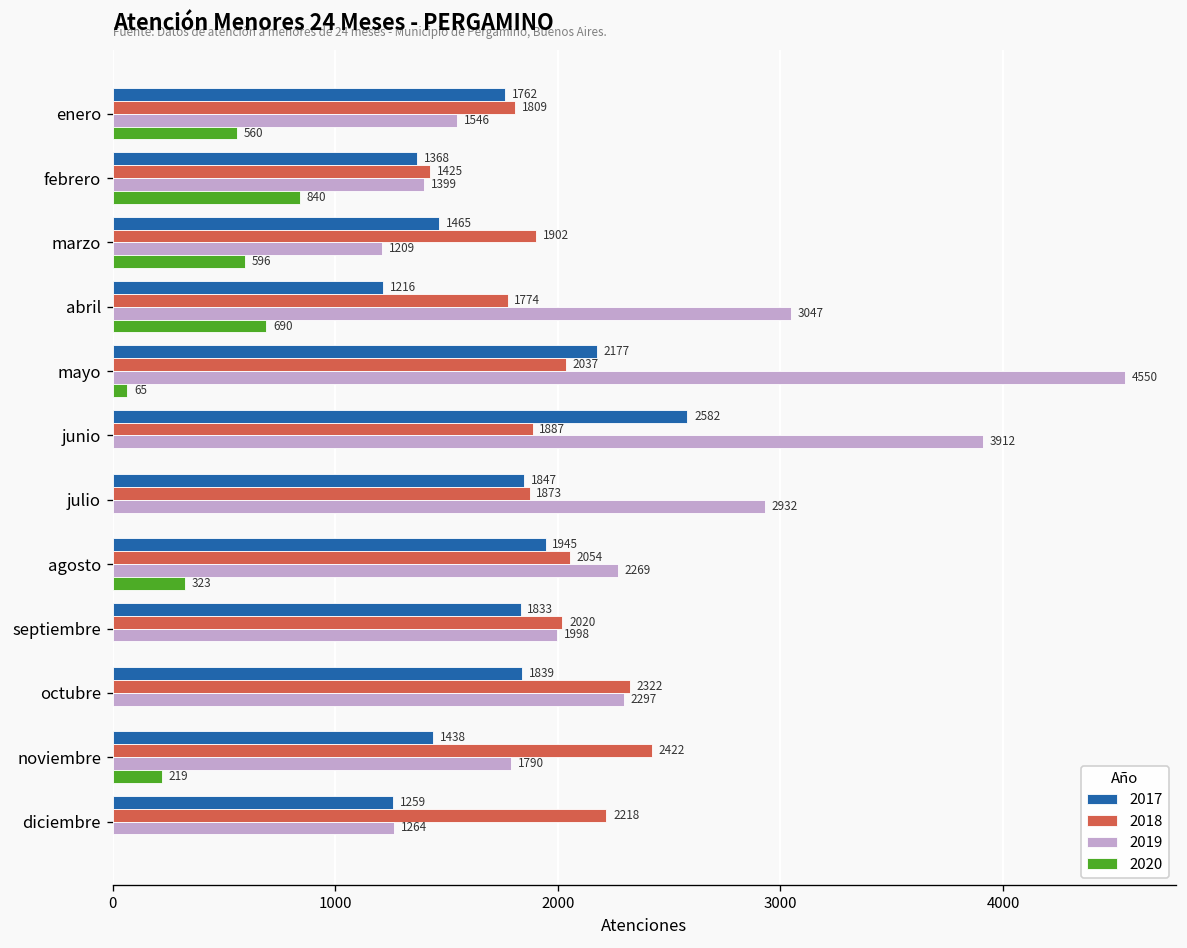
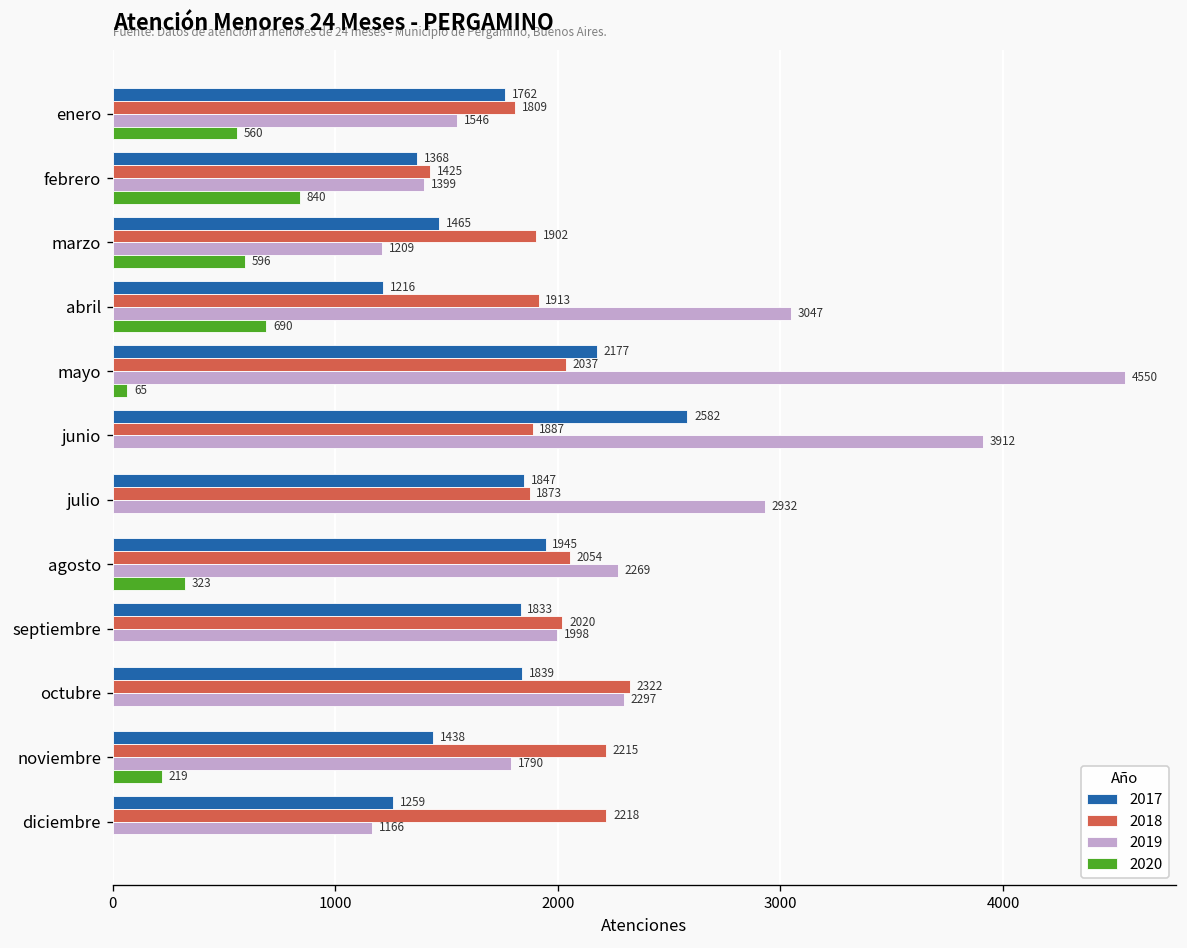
2018, abril: 1774 -> 1913
2018, noviembre: 2422 -> 2215
2019, diciembre: 1264 -> 1166
